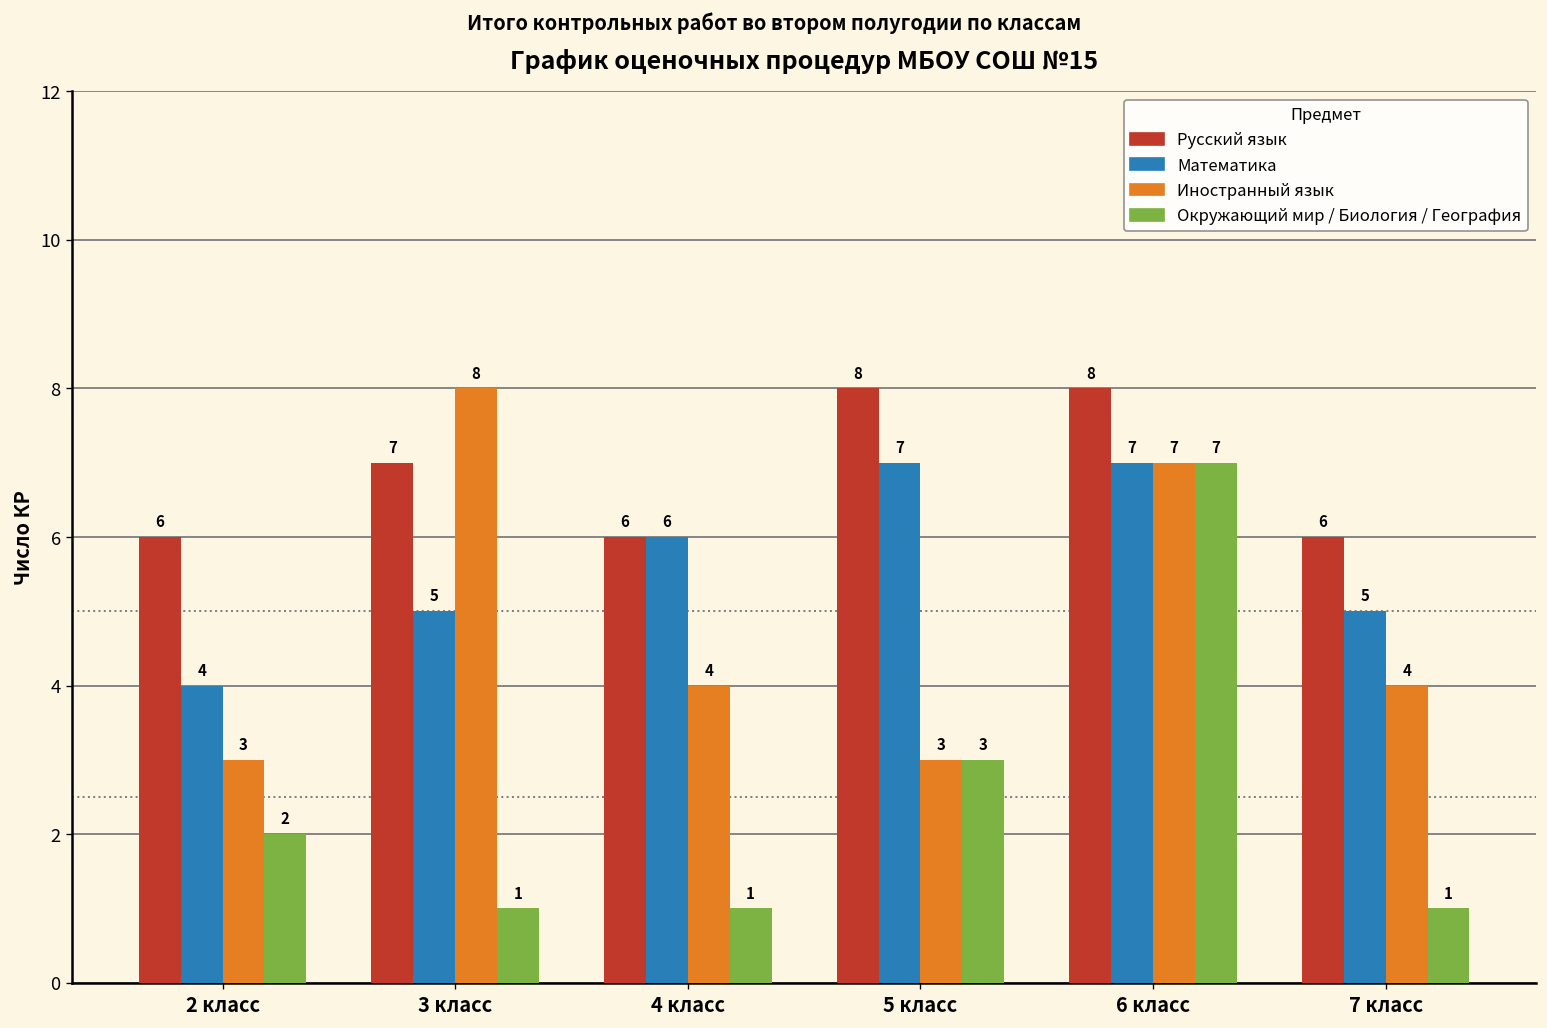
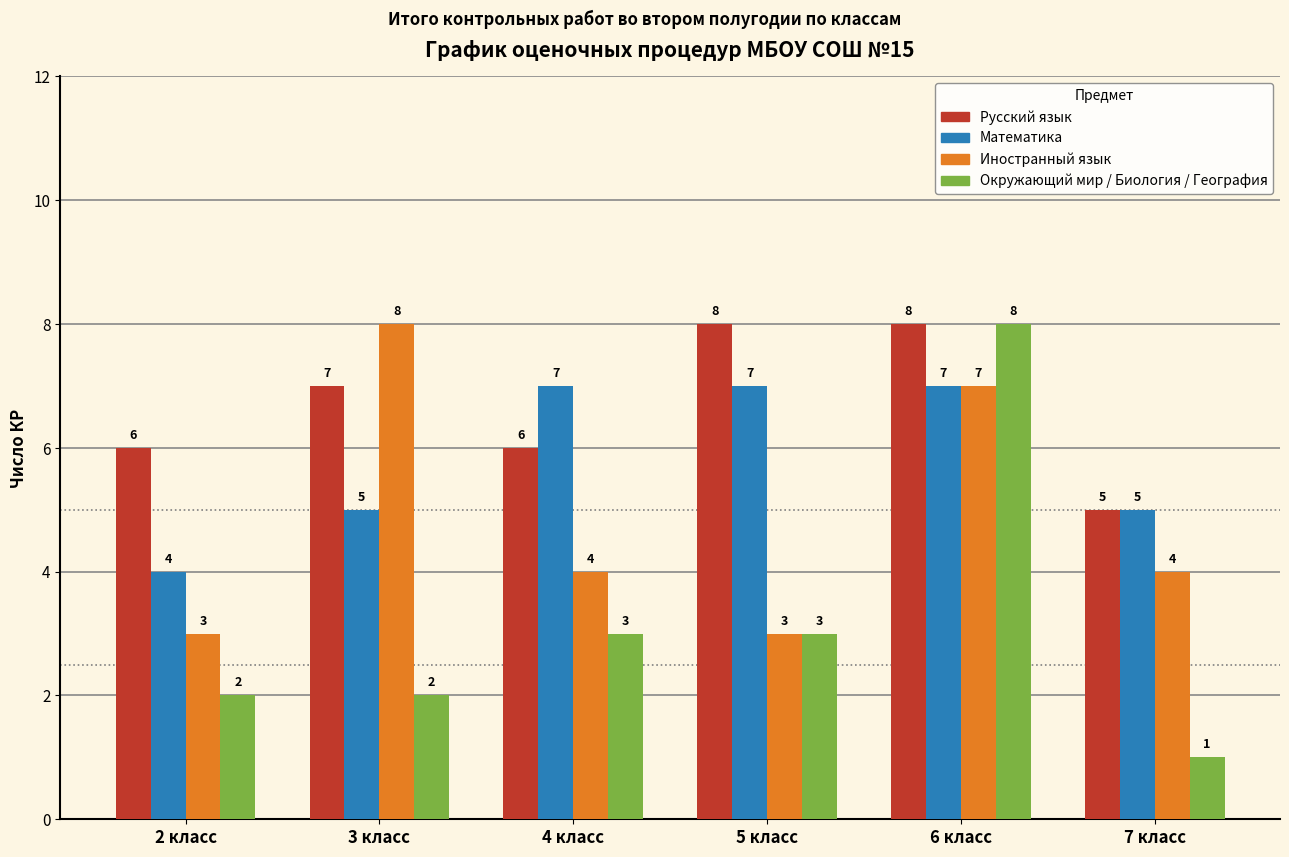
Окружающий мир / Биология / География, 3 класс: 1 -> 2
Математика, 4 класс: 6 -> 7
Окружающий мир / Биология / География, 4 класс: 1 -> 3
Окружающий мир / Биология / География, 6 класс: 7 -> 8
Русский язык, 7 класс: 6 -> 5
